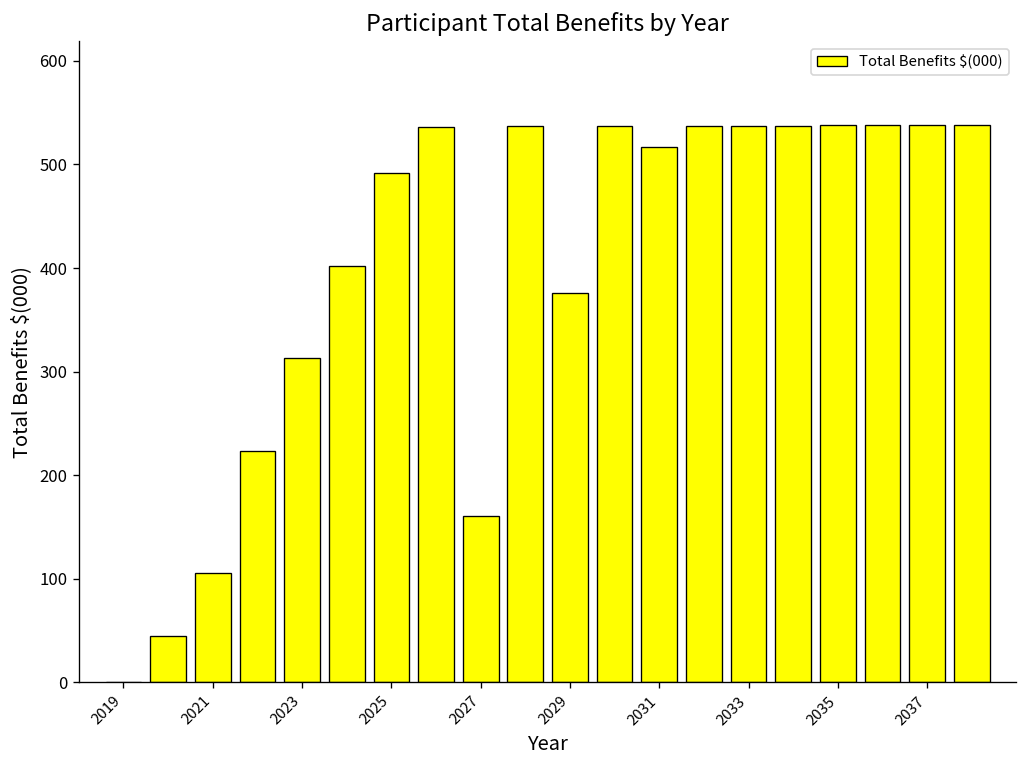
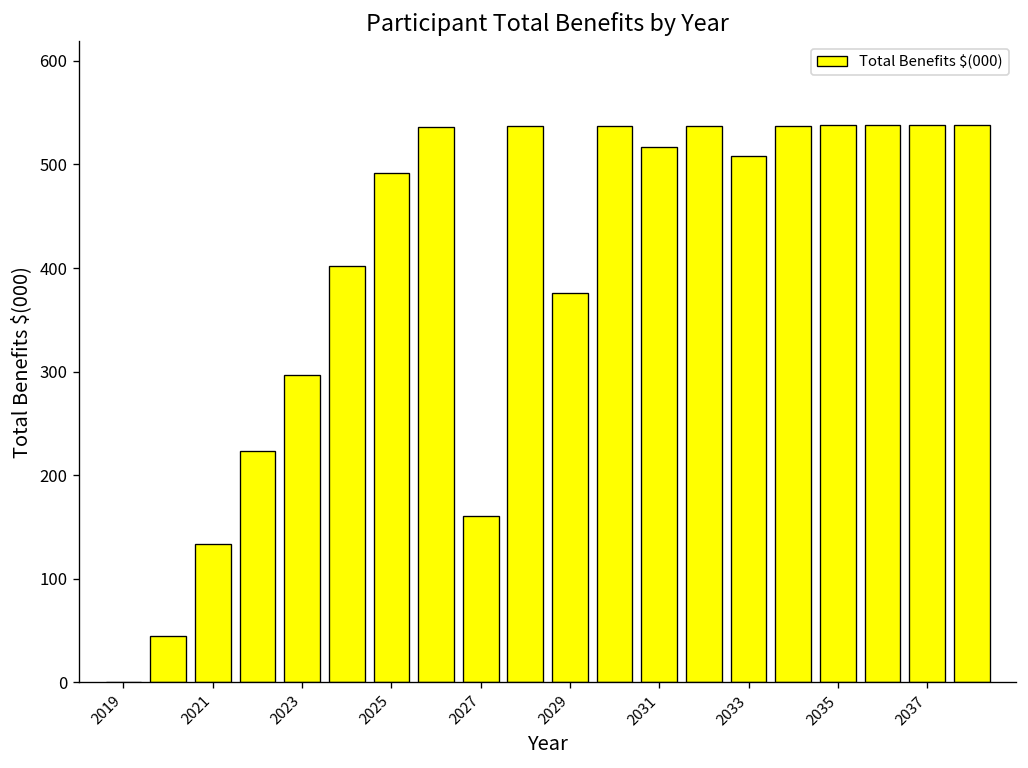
2021: 110 -> 130
2023: 310 -> 300
2033: 540 -> 510
